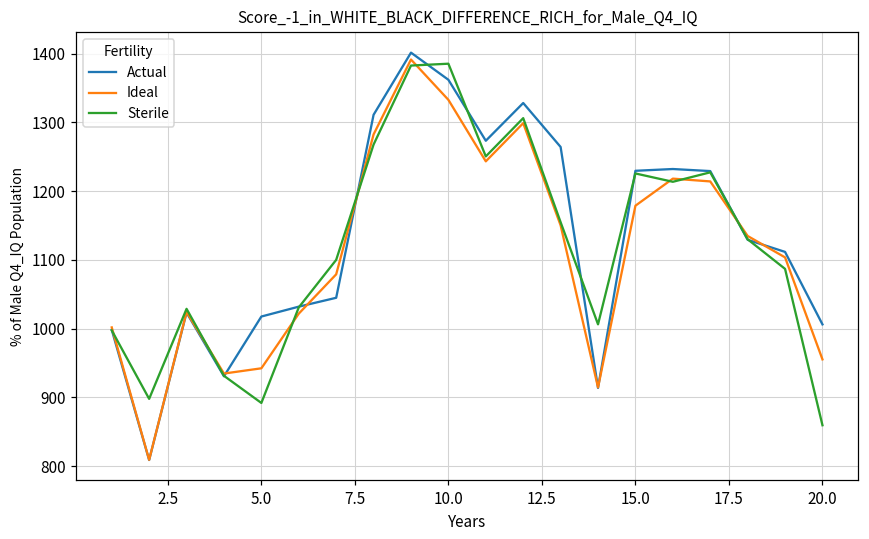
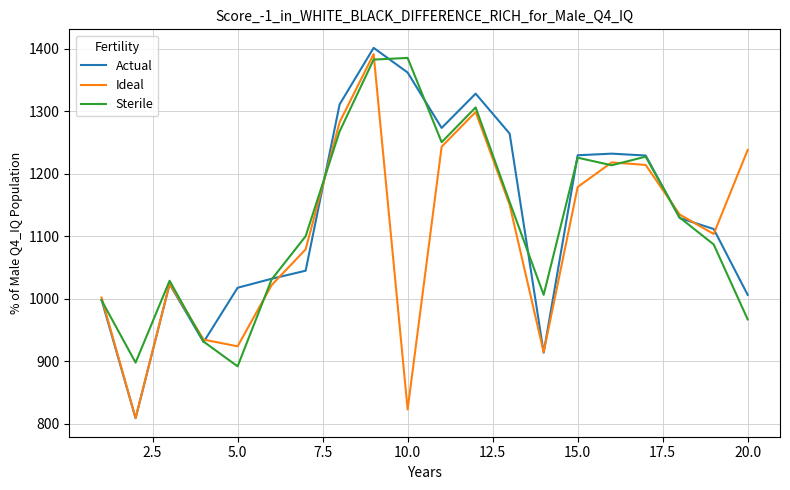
Ideal, 5.0: 940 -> 920
Ideal, 10.0: 1330 -> 820
Ideal, 20.0: 960 -> 1240
Sterile, 20.0: 860 -> 970
